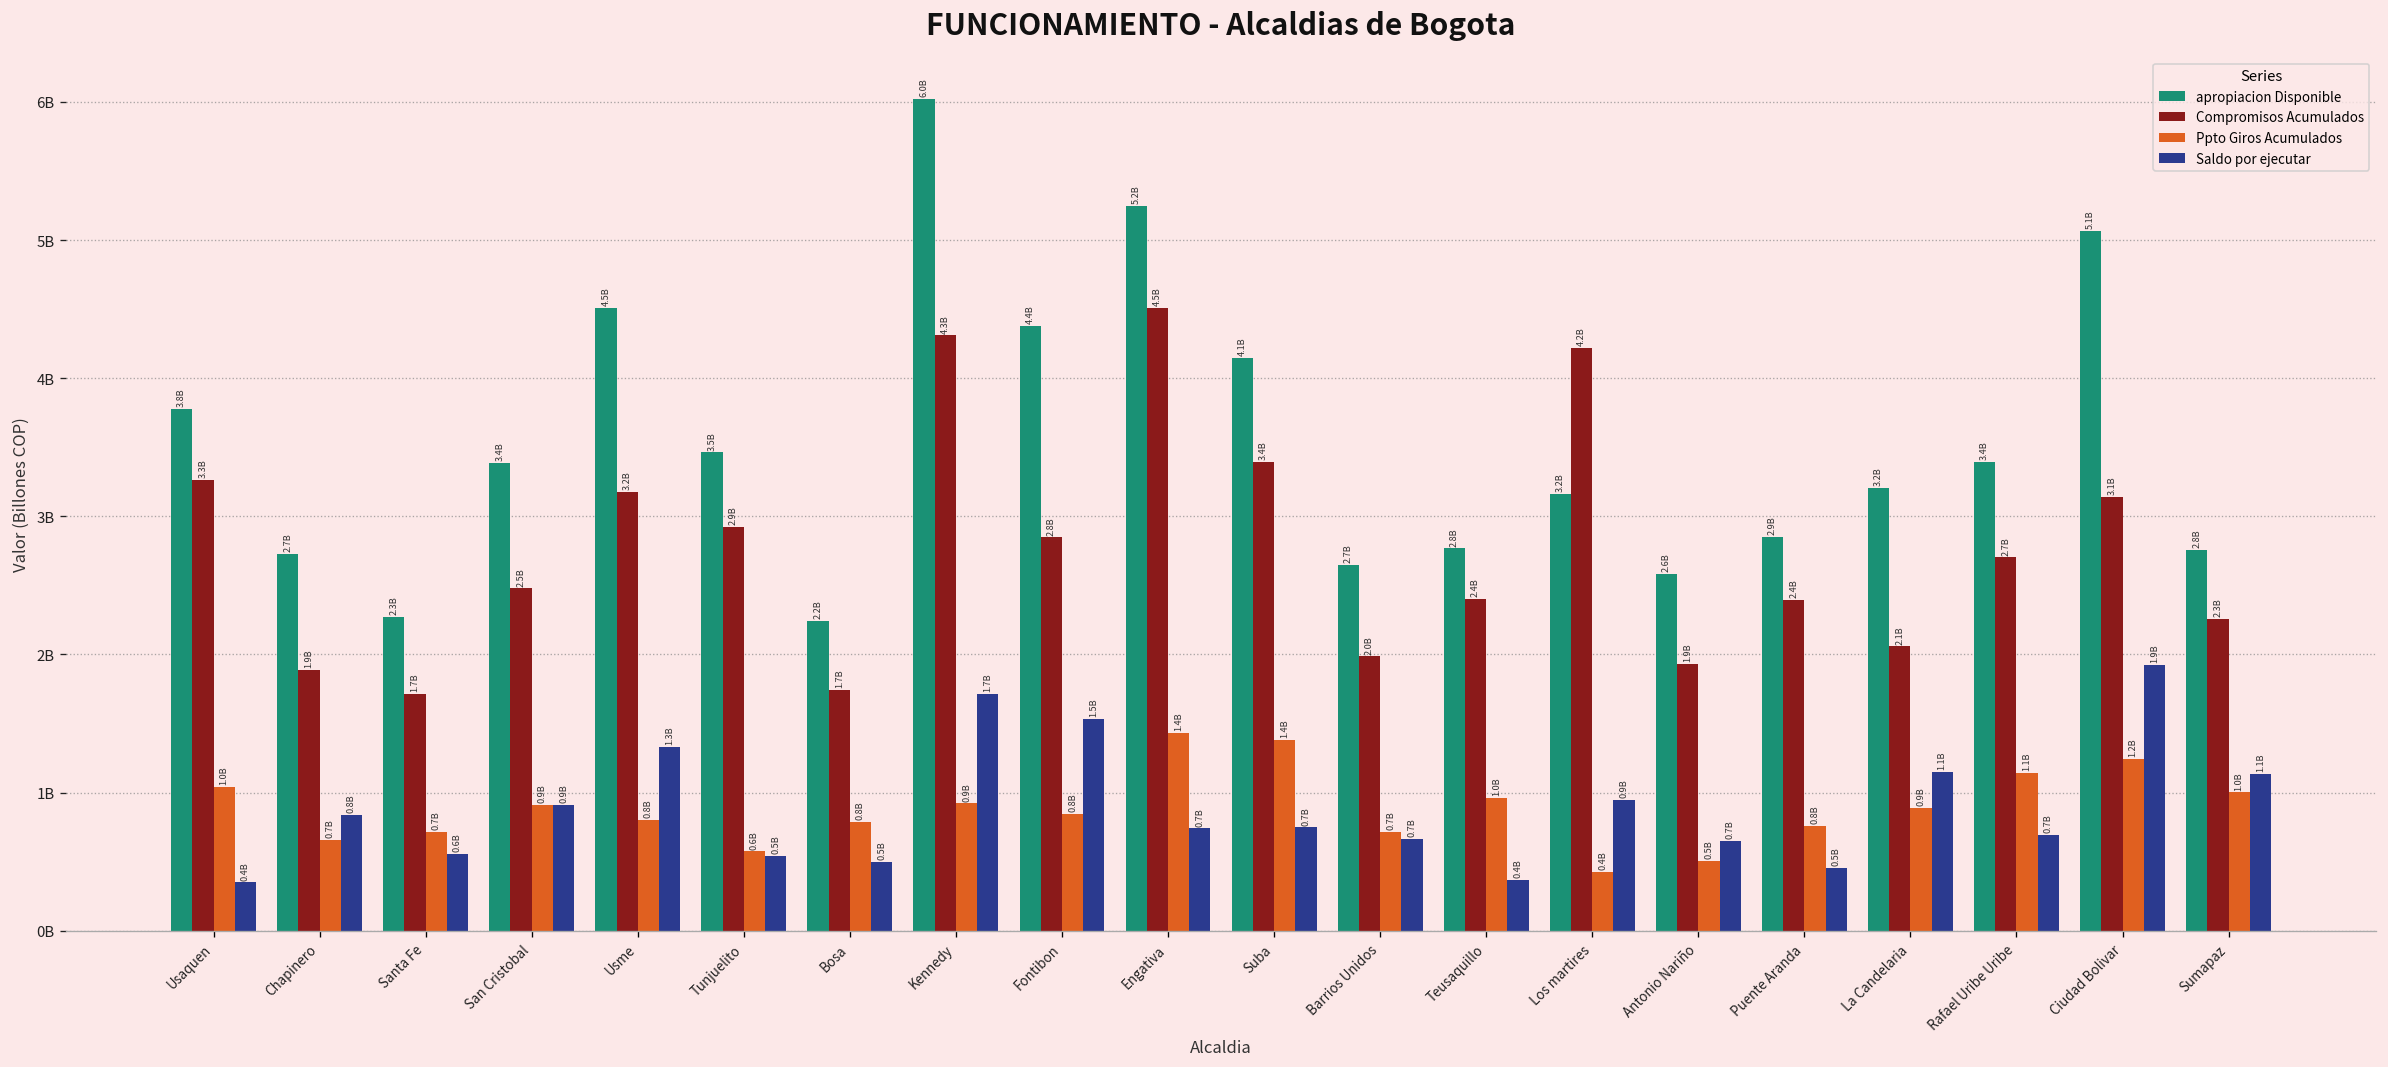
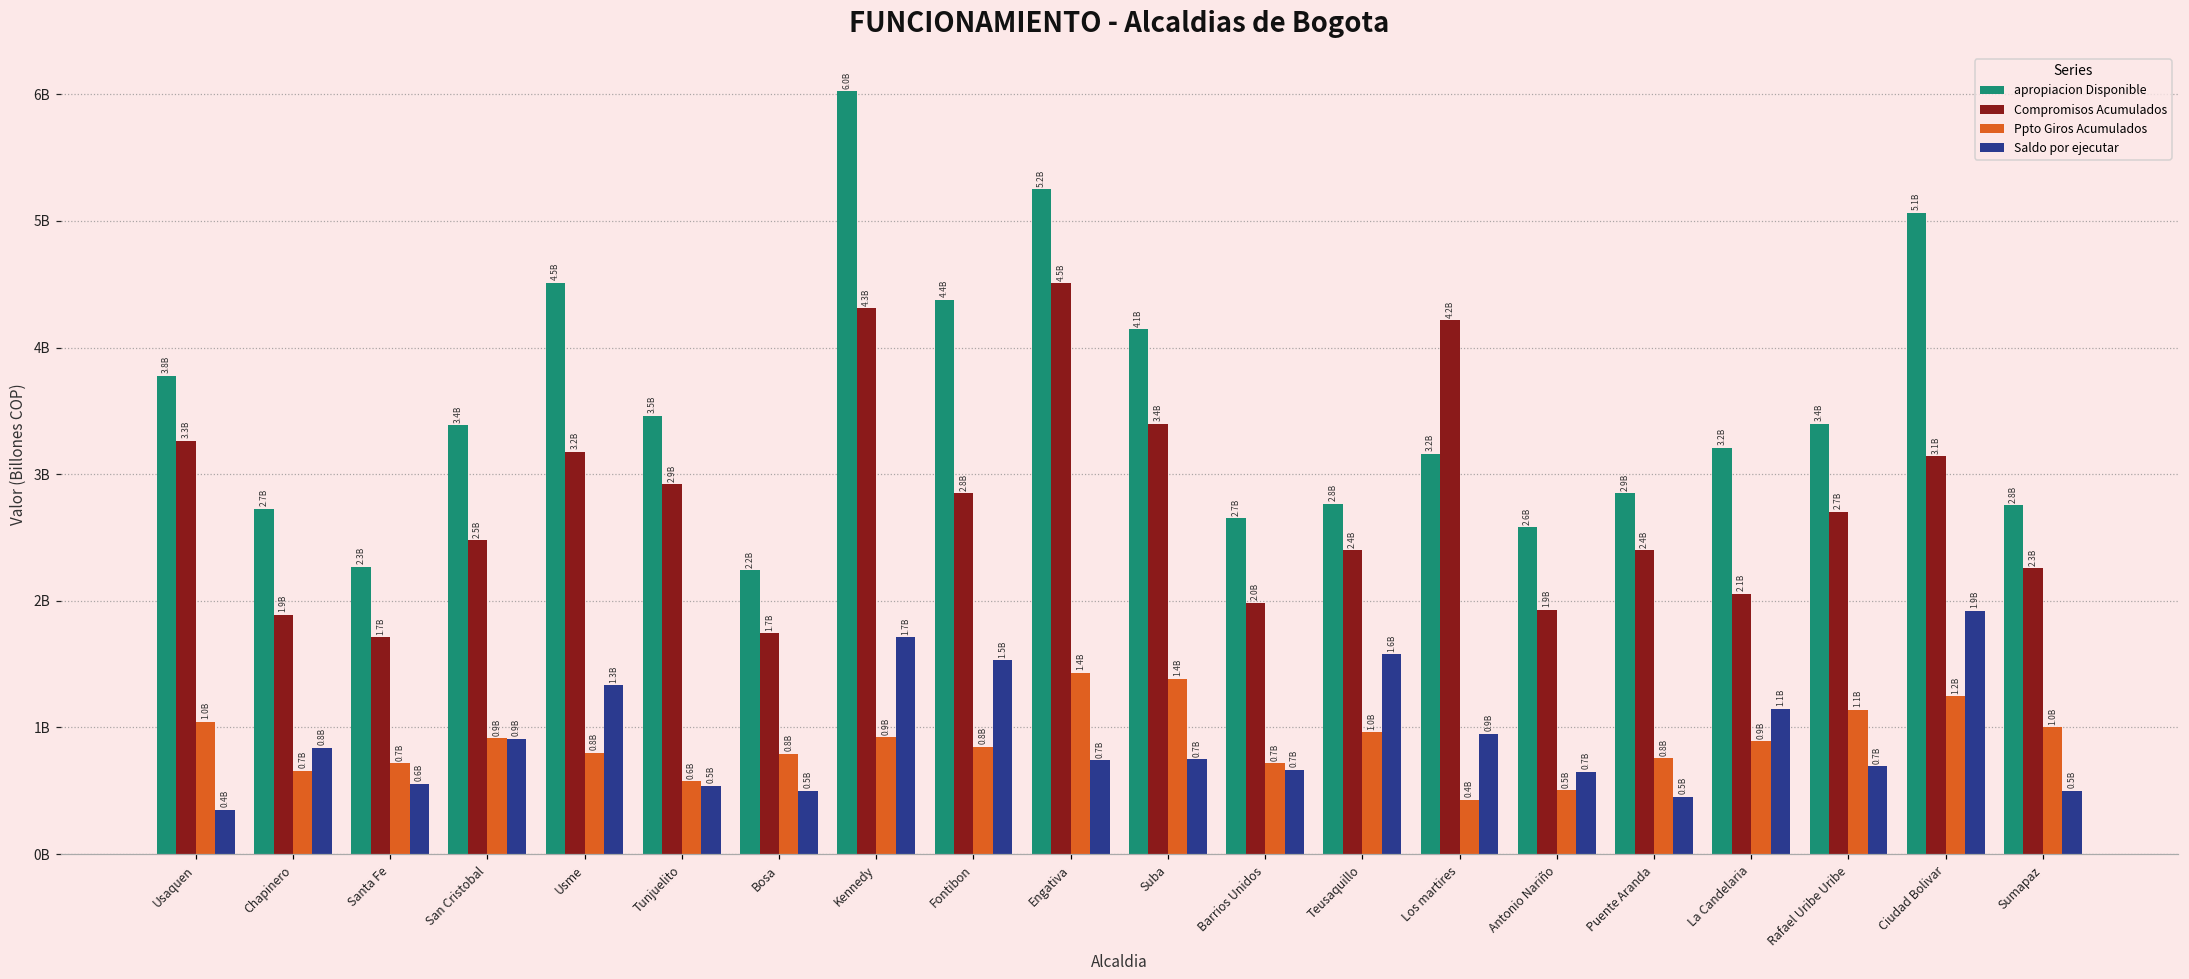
Saldo por ejecutar, Teusaquillo: 0.4B -> 1.6B
Saldo por ejecutar, Sumapaz: 1.1B -> 0.5B
